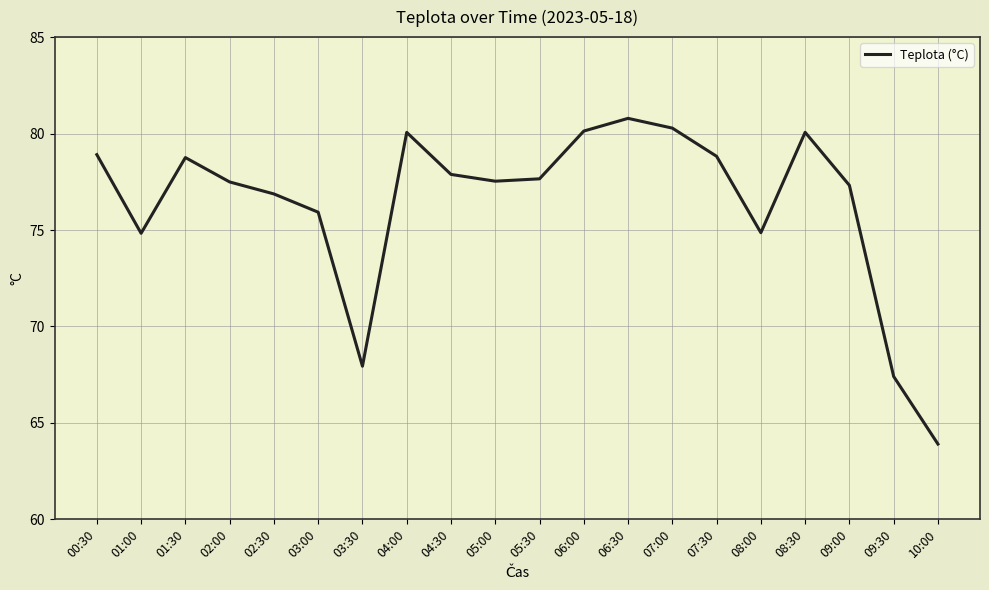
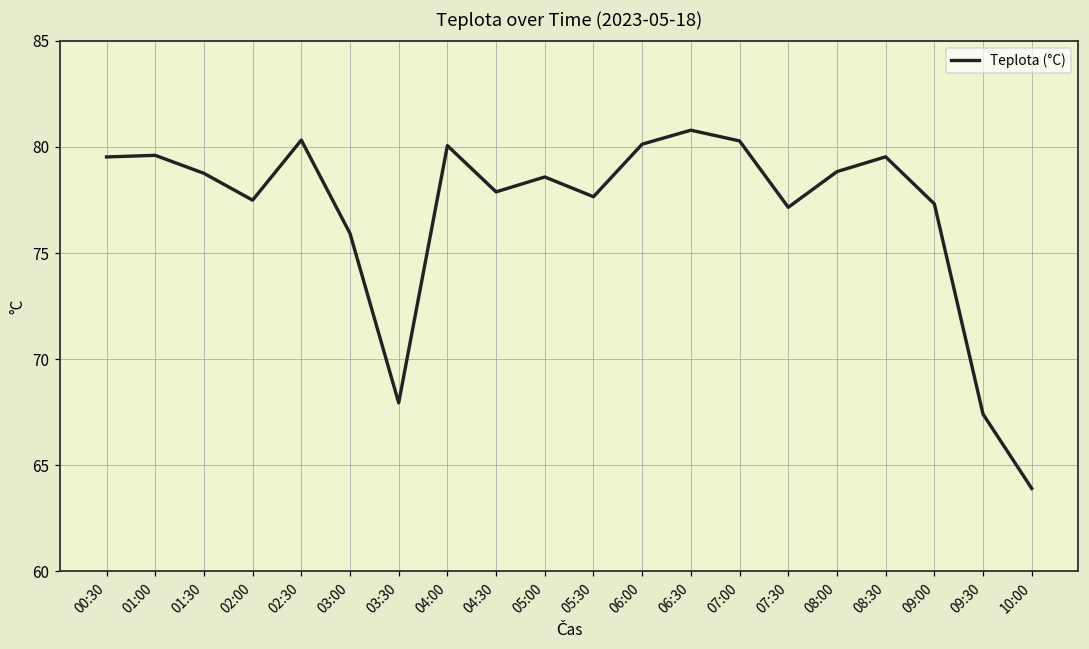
00:30: 78.9 -> 79.5
01:00: 74.8 -> 79.6
02:30: 76.9 -> 80.3
05:00: 77.5 -> 78.6
07:30: 78.8 -> 77.2
08:00: 74.9 -> 78.8
08:30: 80.1 -> 79.5
